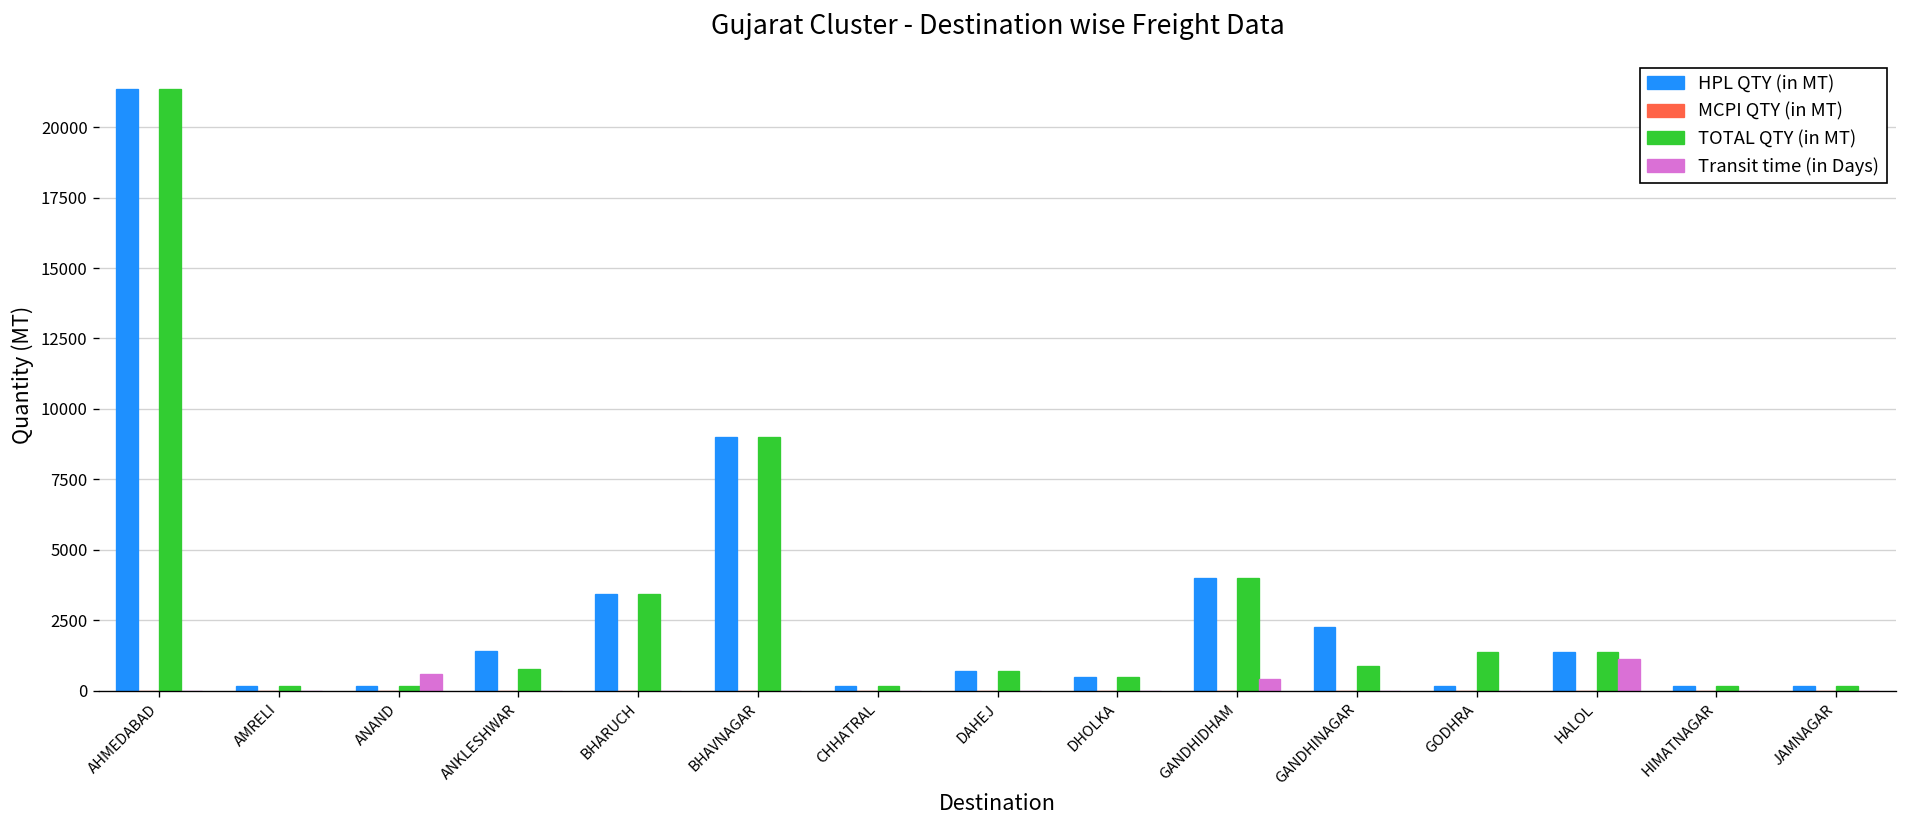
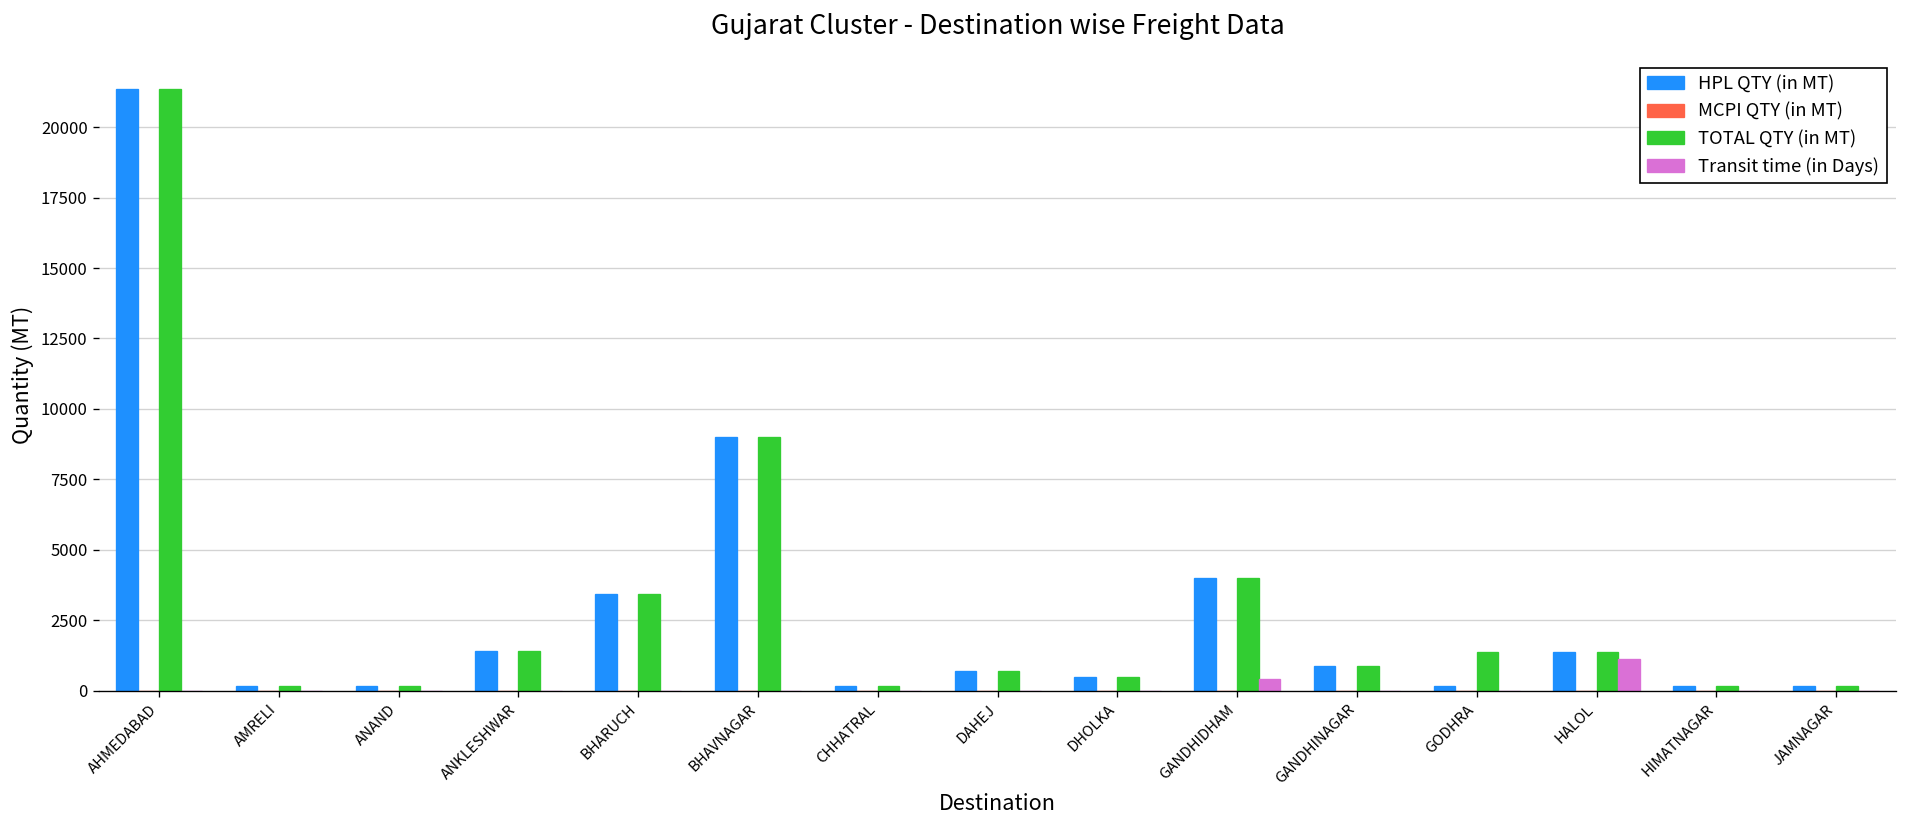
Transit time (in Days), ANAND: 600 -> 0
TOTAL QTY (in MT), ANKLESHWAR: 800 -> 1400
HPL QTY (in MT), GANDHINAGAR: 2300 -> 900
